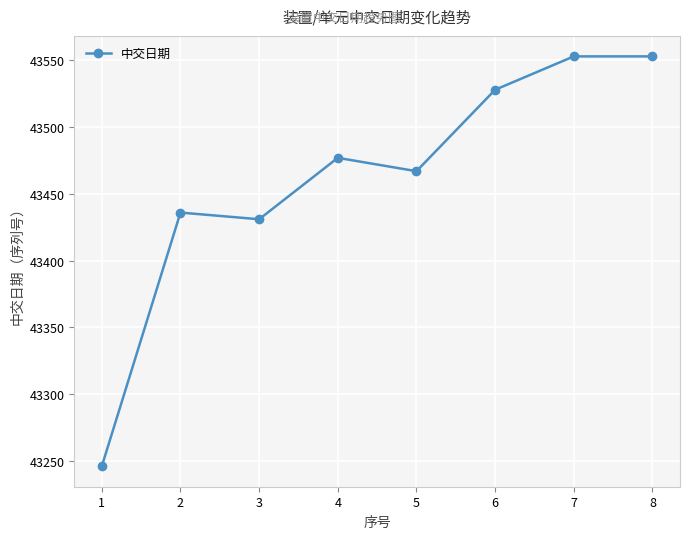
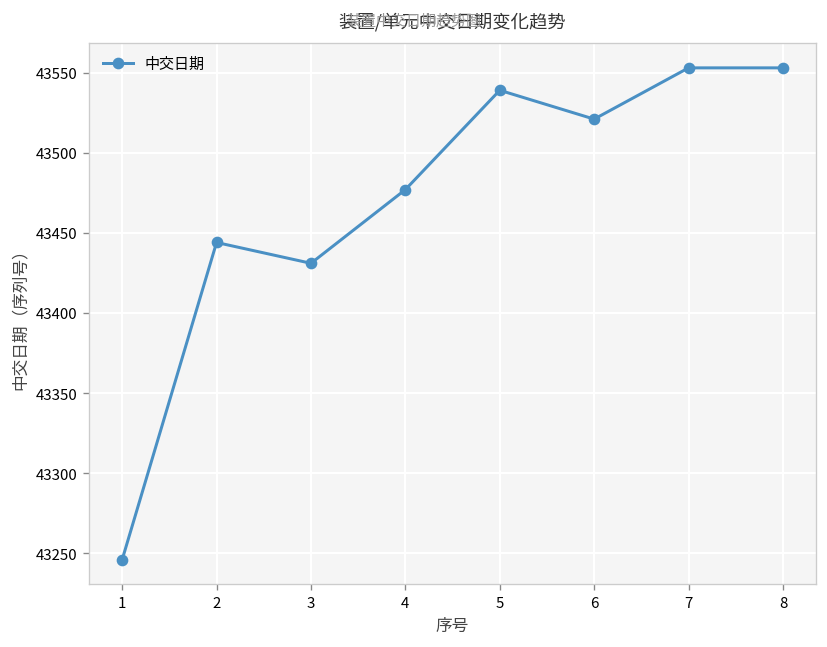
2: 43436 -> 43444
5: 43467 -> 43539
6: 43528 -> 43521
